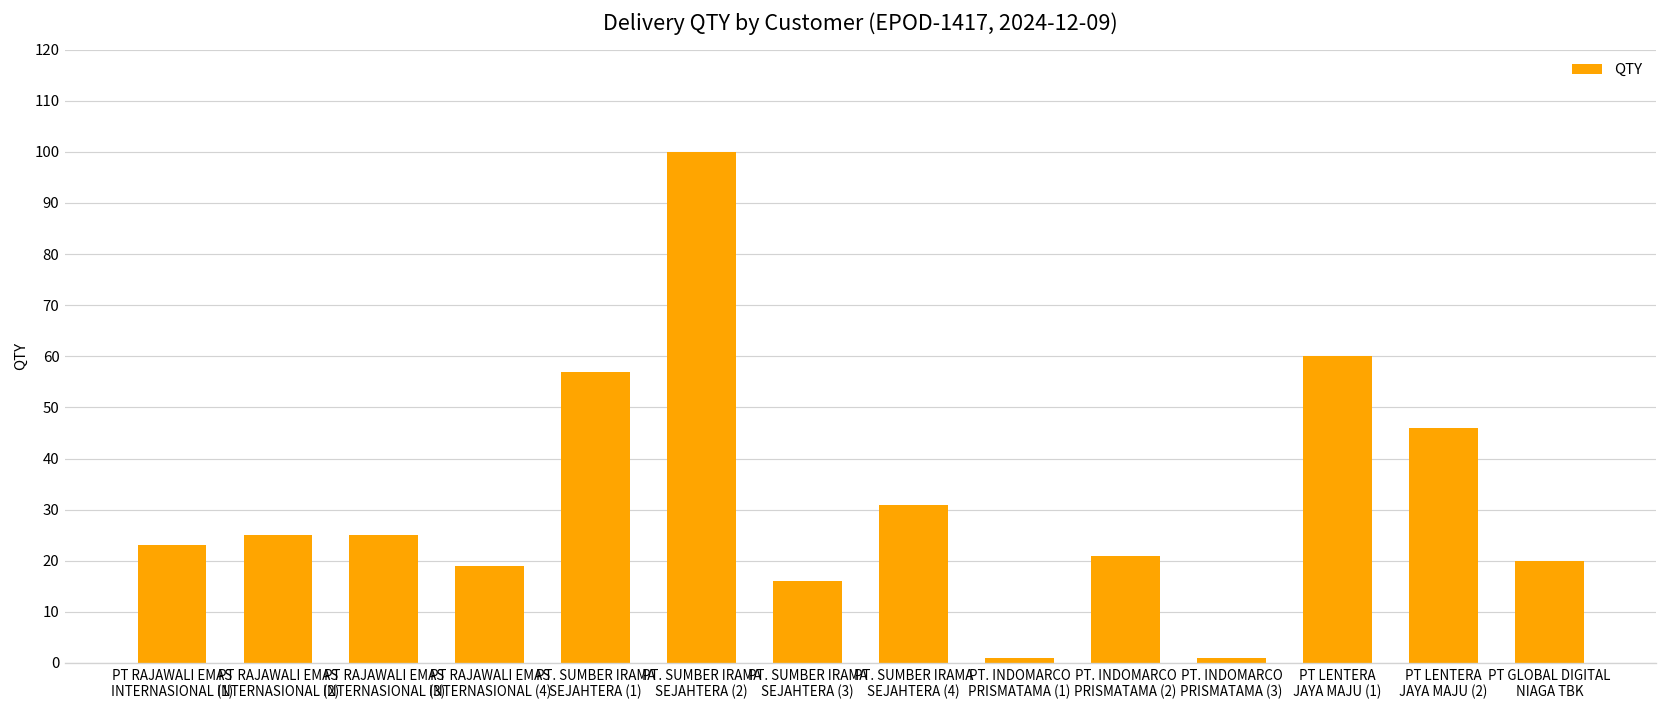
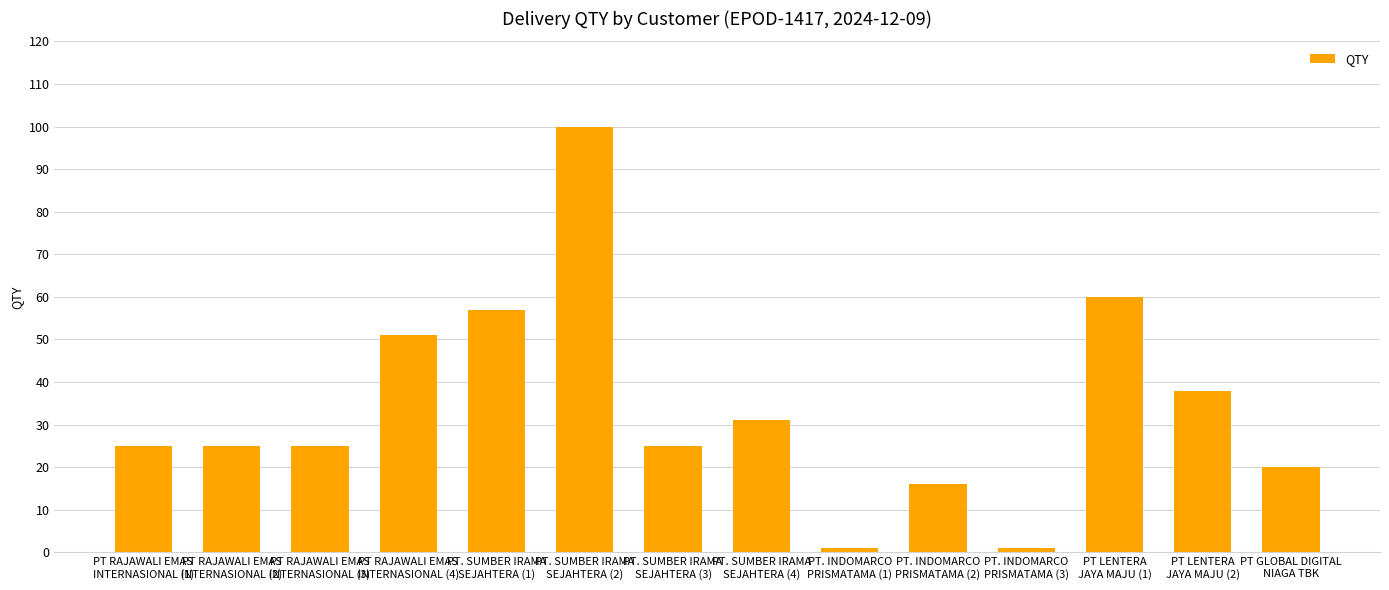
PT RAJAWALI EMAS INTERNASIONAL (1): 23 -> 25
PT RAJAWALI EMAS INTERNASIONAL (4): 19 -> 51
PT. SUMBER IRAMA SEJAHTERA (3): 16 -> 25
PT. INDOMARCO PRISMATAMA (2): 21 -> 16
PT LENTERA JAYA MAJU (2): 46 -> 38
